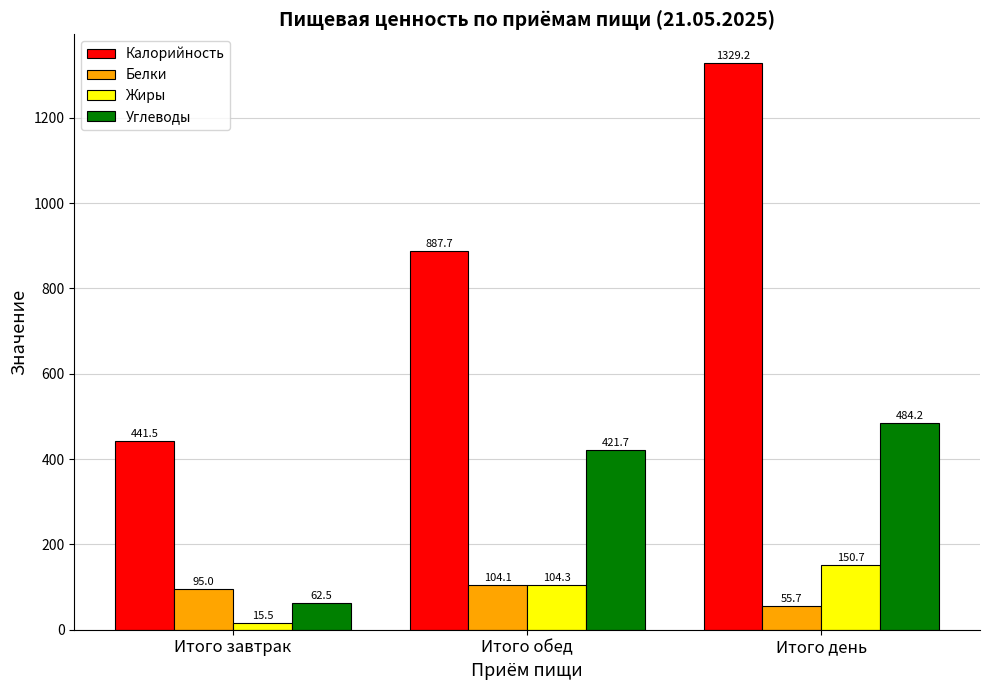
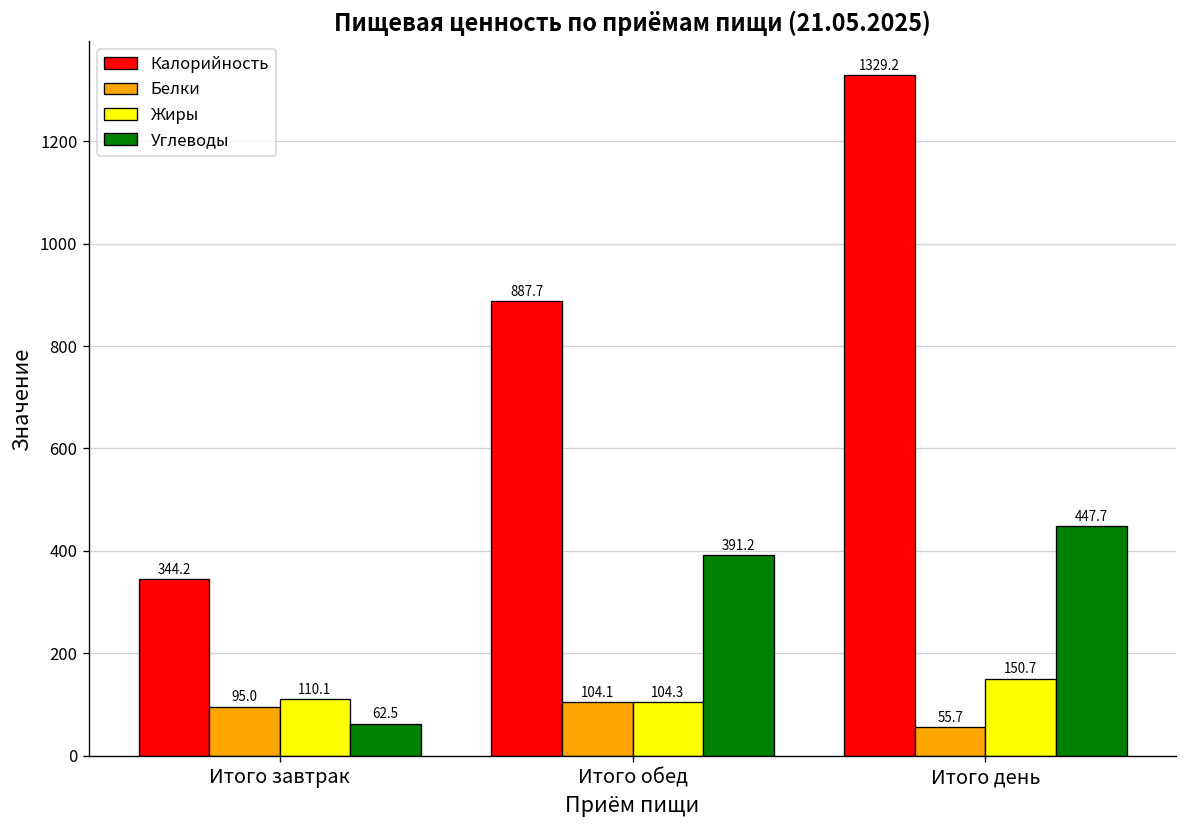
Калорийность, Итого завтрак: 441.5 -> 344.2
Жиры, Итого завтрак: 15.5 -> 110.1
Углеводы, Итого обед: 421.7 -> 391.2
Углеводы, Итого день: 484.2 -> 447.7
